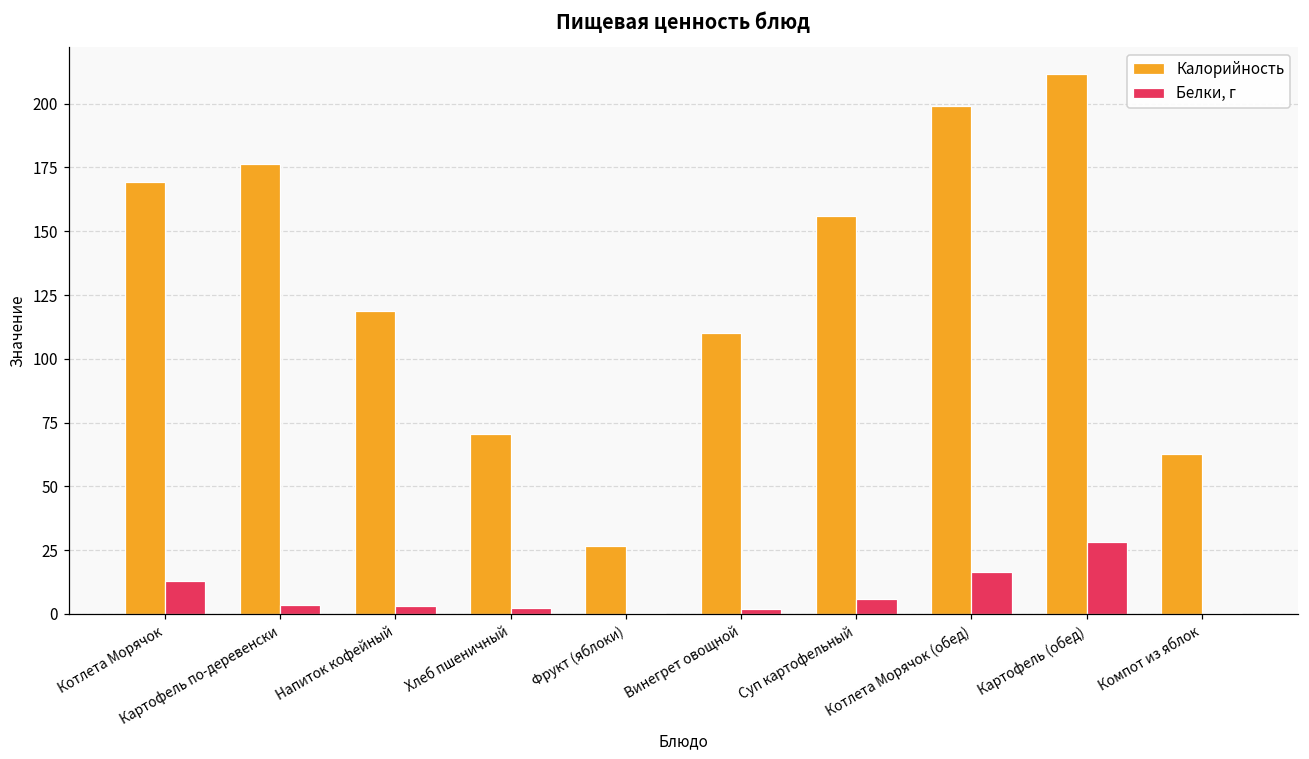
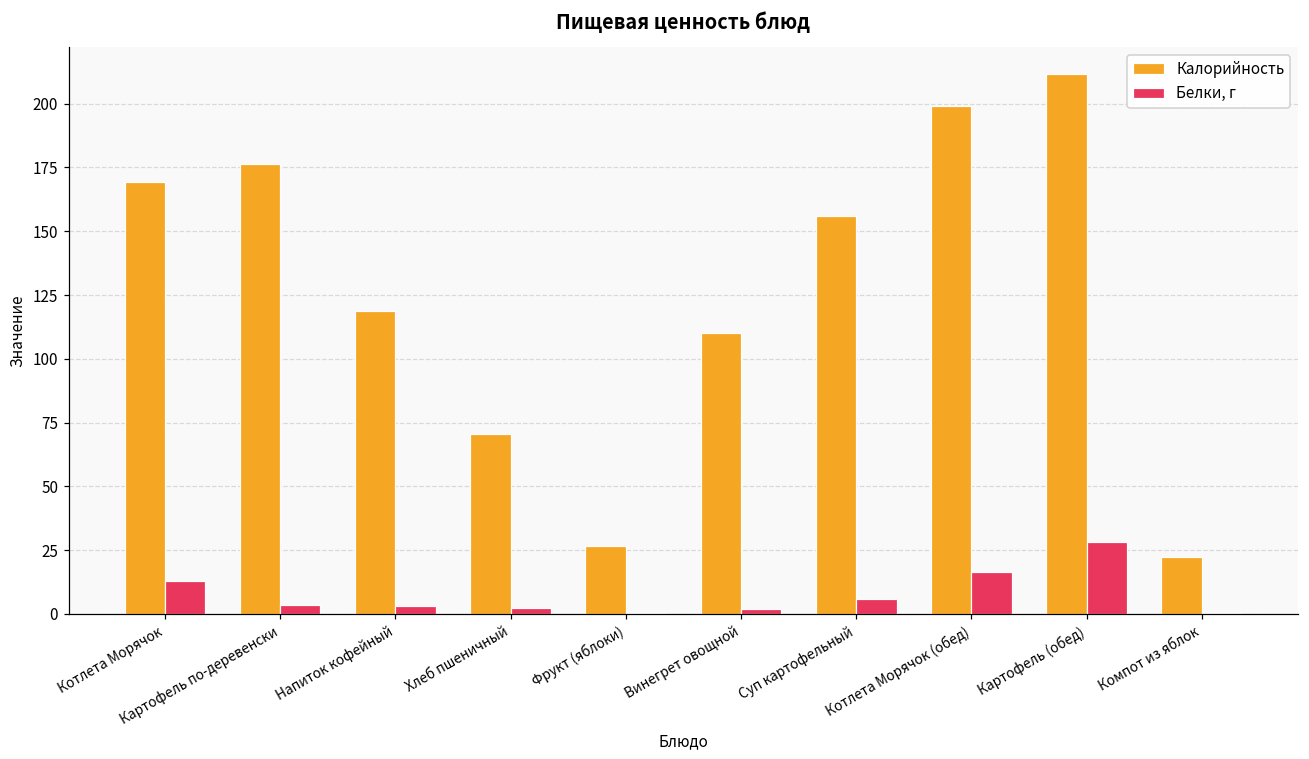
Калорийность, Компот из яблок: 63 -> 22
